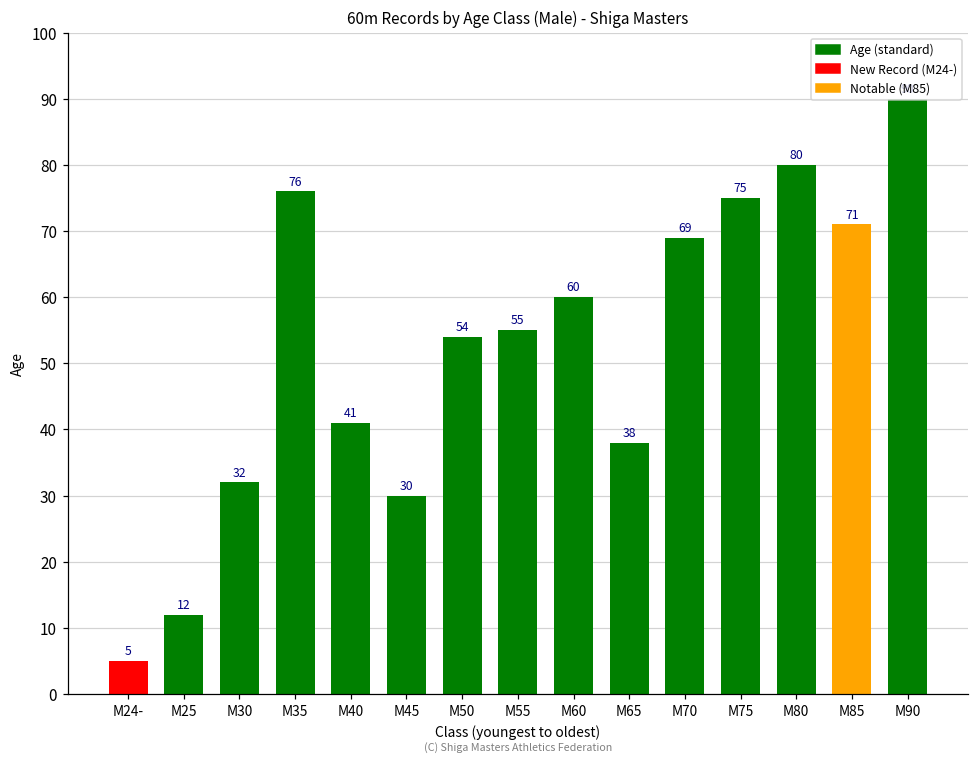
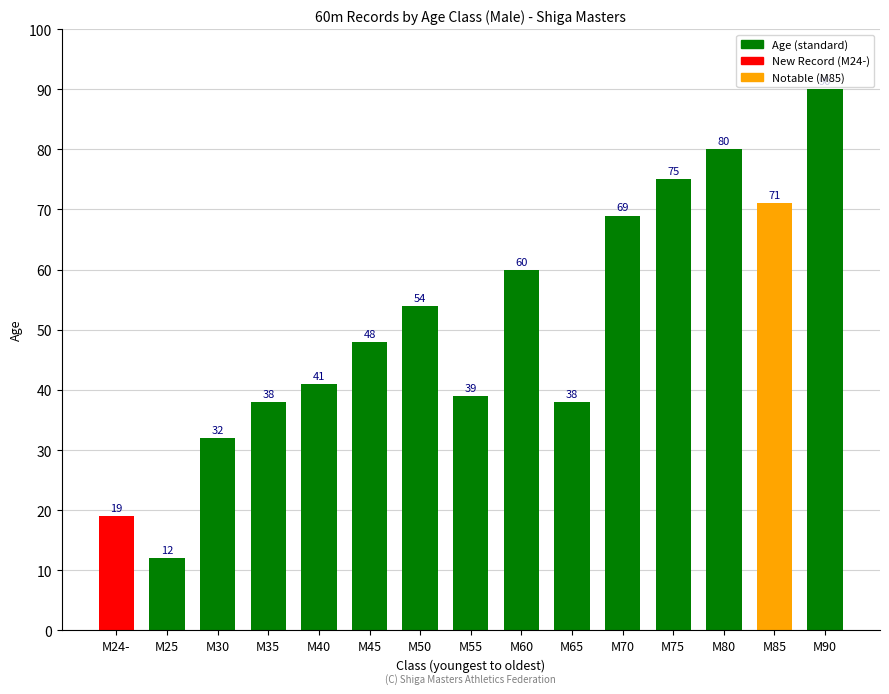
M24-: 5 -> 19
M35: 76 -> 38
M45: 30 -> 48
M55: 55 -> 39
